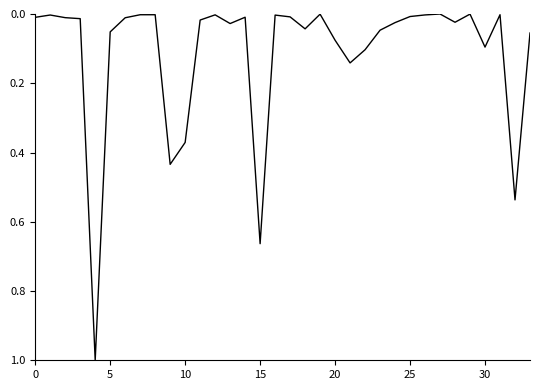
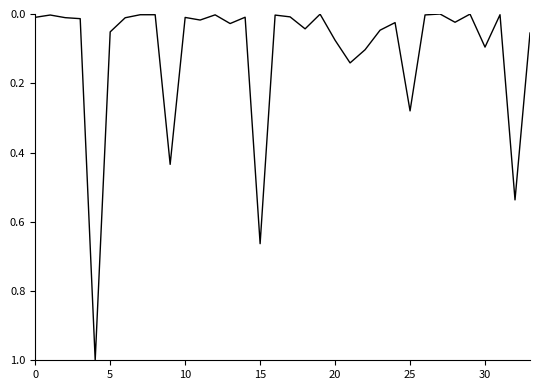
10: 0.37 -> 0.01
25: 0.01 -> 0.28
